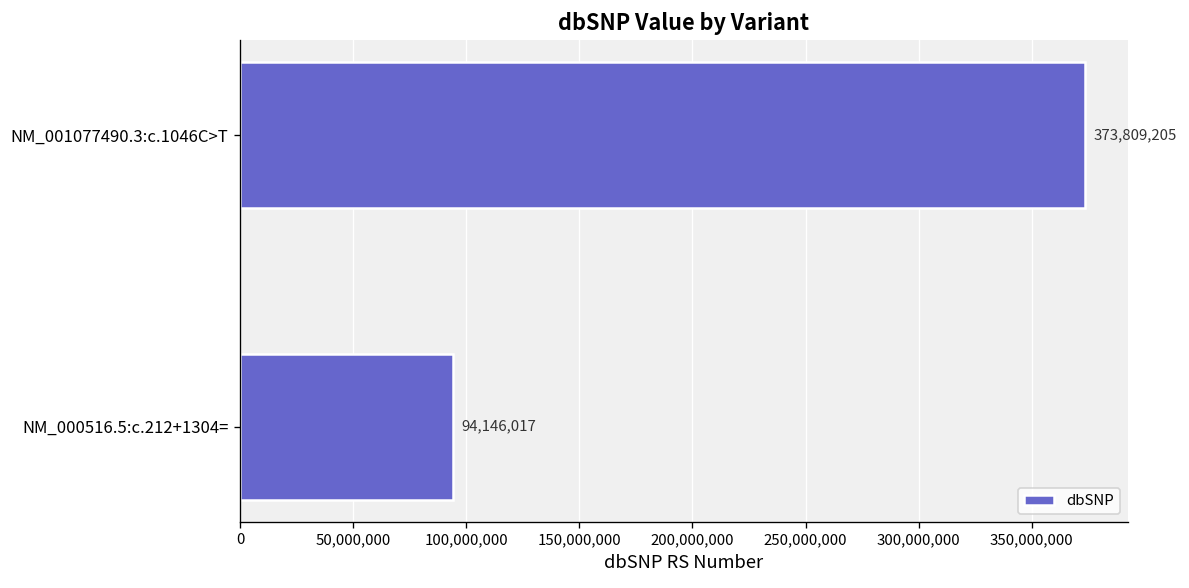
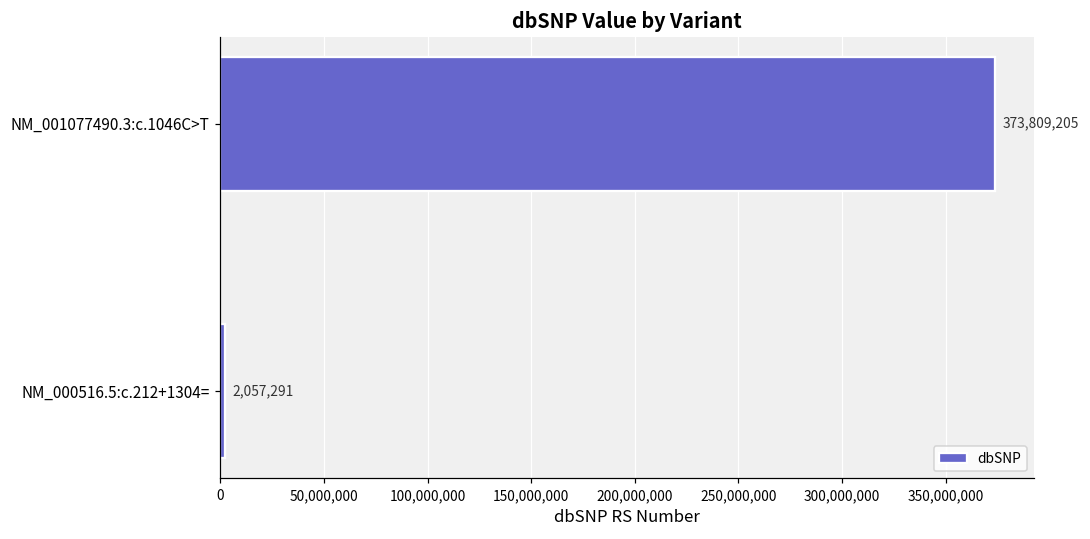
NM_000516.5:c.212+1304=: 94,146,017 -> 2,057,291
